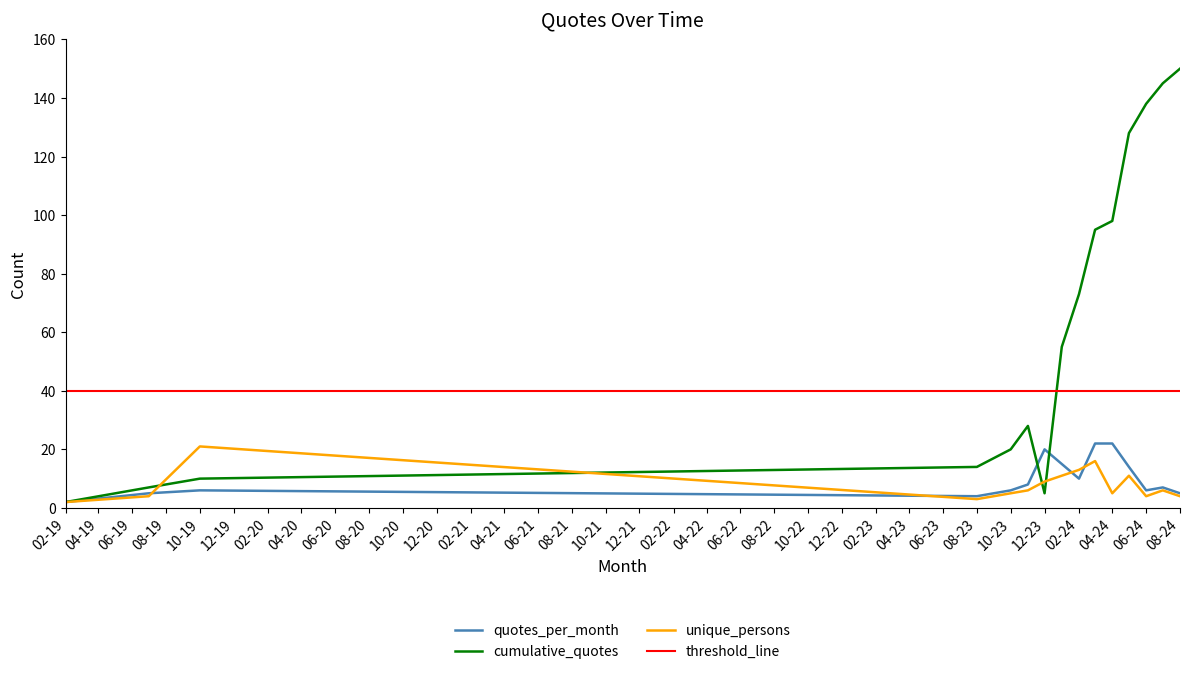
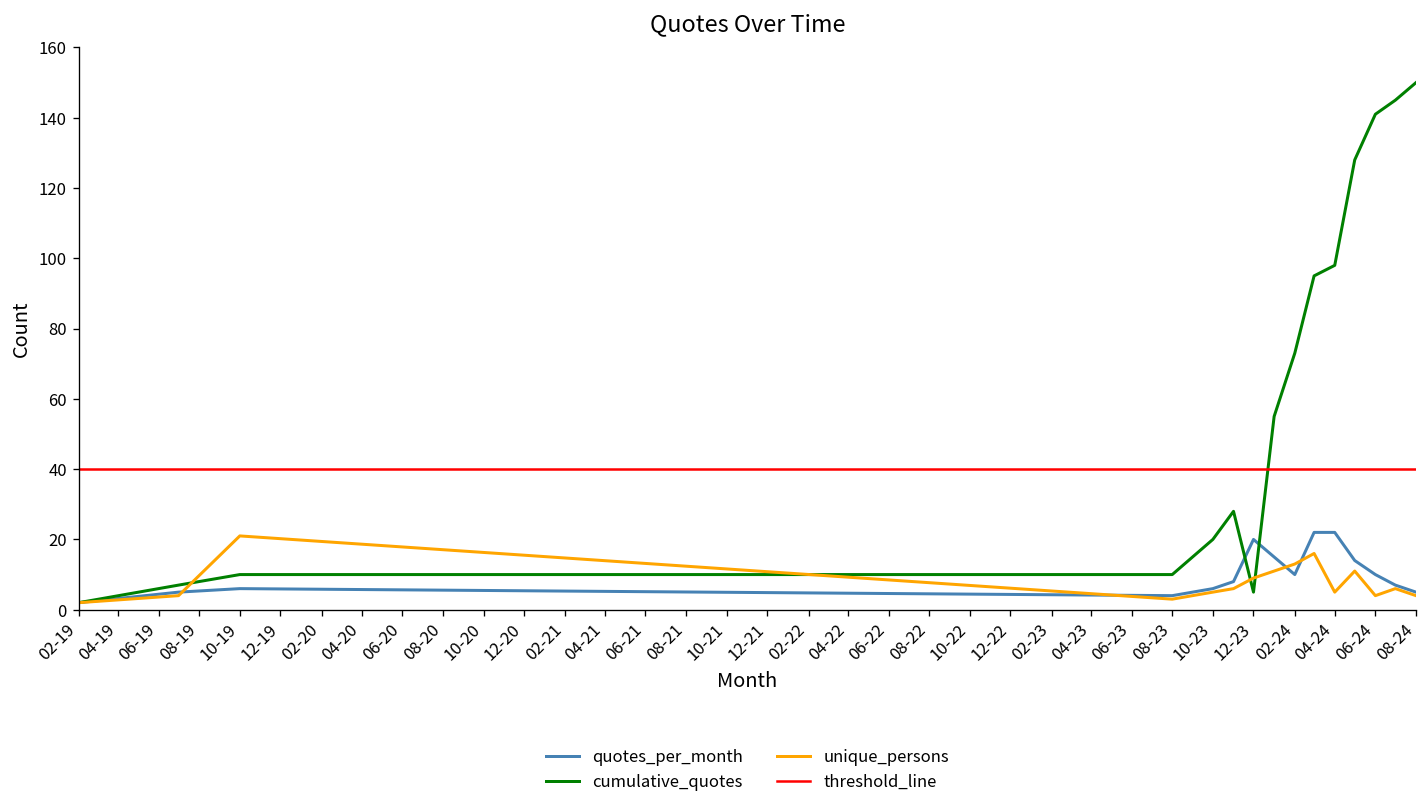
cumulative_quotes, 08-23: 14 -> 10
quotes_per_month, 06-24: 6 -> 10
cumulative_quotes, 06-24: 138 -> 141
